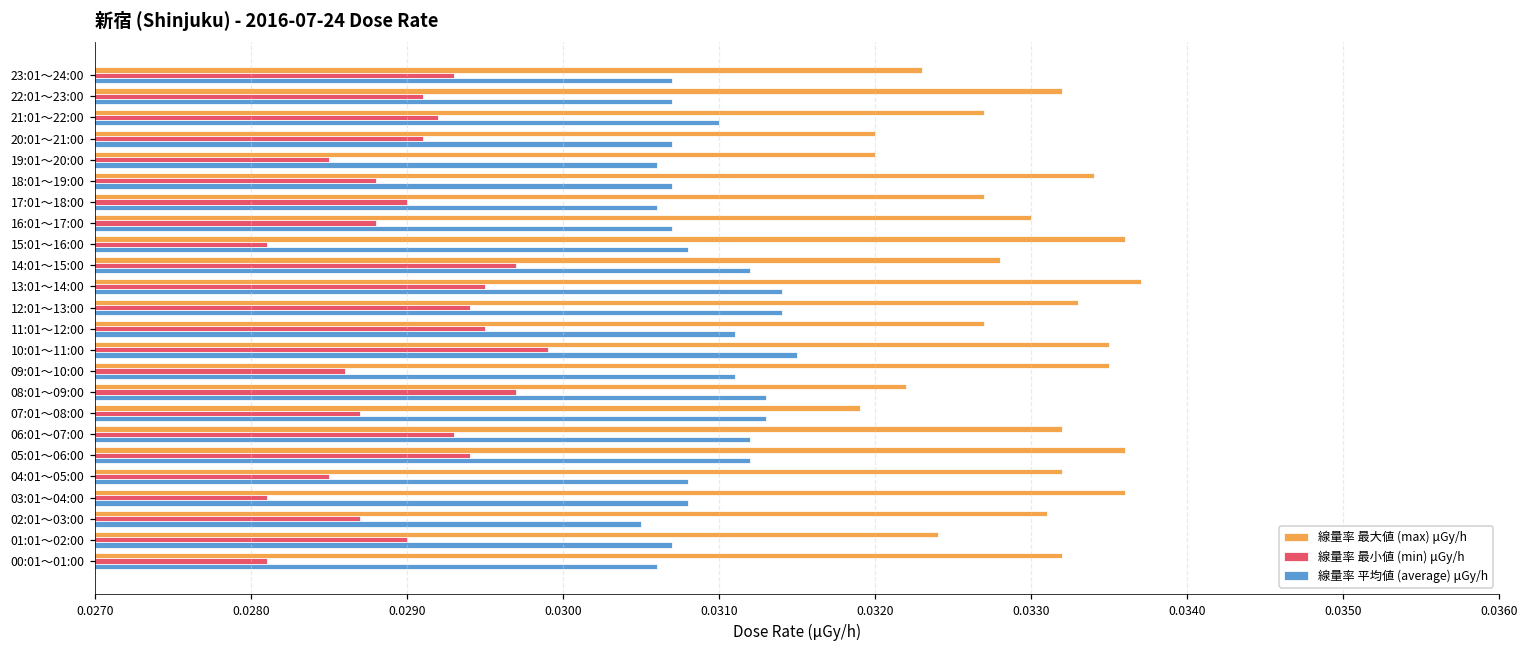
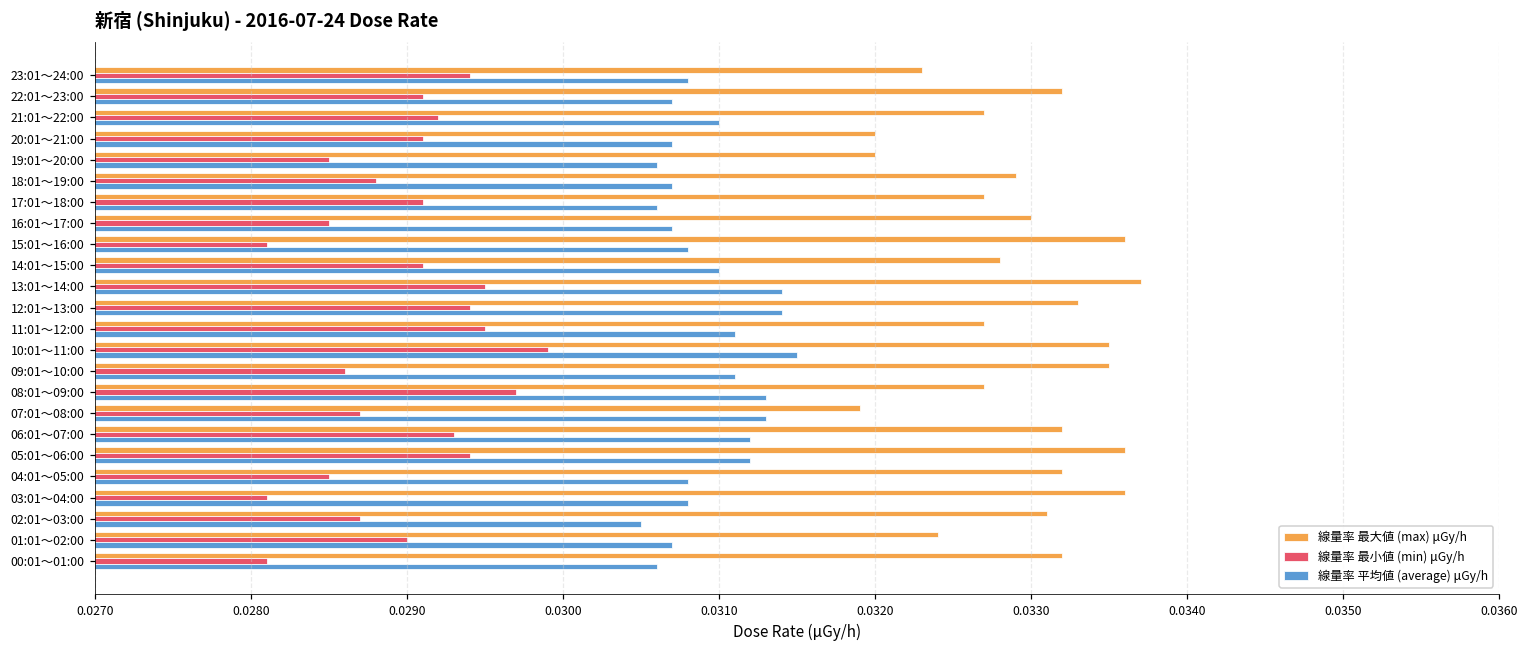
線量率 最小値 (min) μGy/h, 23:01～24:00: 0.0293 -> 0.0294
線量率 平均値 (average) μGy/h, 23:01～24:00: 0.0307 -> 0.0308
線量率 最大値 (max) μGy/h, 18:01～19:00: 0.0334 -> 0.0329
線量率 最小値 (min) μGy/h, 17:01～18:00: 0.0290 -> 0.0291
線量率 最小値 (min) μGy/h, 16:01～17:00: 0.0288 -> 0.0285
線量率 最小値 (min) μGy/h, 14:01～15:00: 0.0297 -> 0.0291
線量率 平均値 (average) μGy/h, 14:01～15:00: 0.0312 -> 0.0310
線量率 最大値 (max) μGy/h, 08:01～09:00: 0.0322 -> 0.0327
